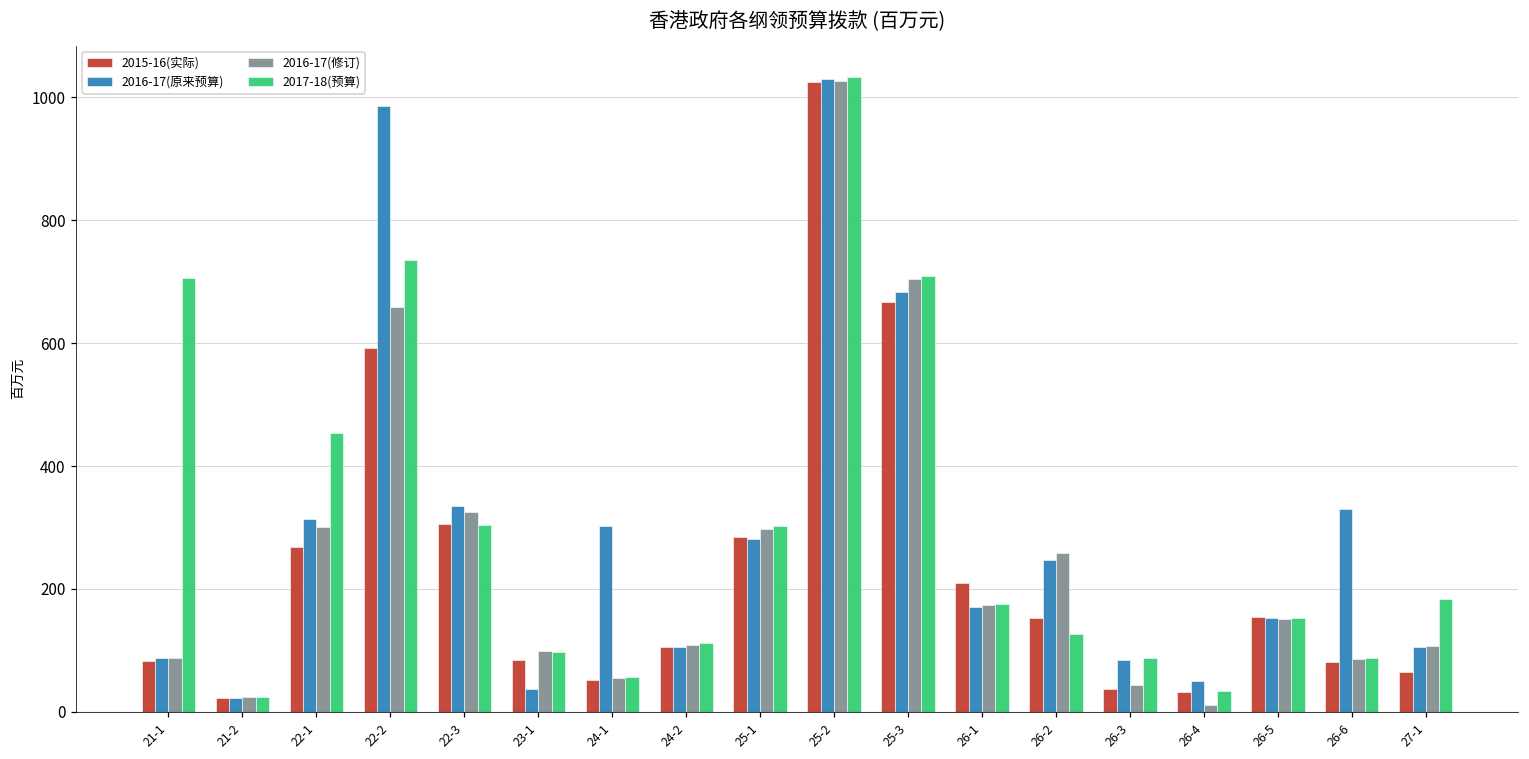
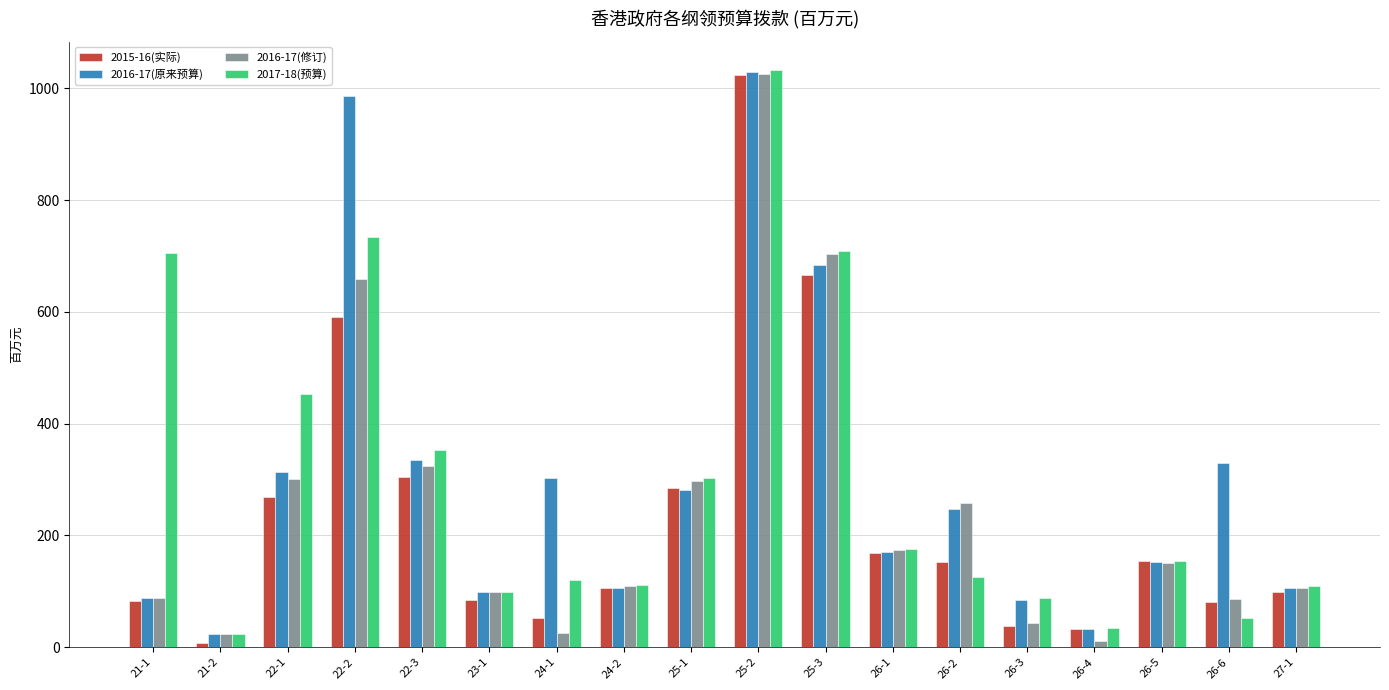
2015-16(实际), 21-2: 20 -> 10
2017-18(预算), 22-3: 300 -> 350
2016-17(原来预算), 23-1: 40 -> 100
2016-17(修订), 24-1: 60 -> 30
2017-18(预算), 24-1: 60 -> 120
2015-16(实际), 26-1: 210 -> 170
2016-17(原来预算), 26-4: 50 -> 30
2017-18(预算), 26-6: 90 -> 50
2015-16(实际), 27-1: 70 -> 100
2017-18(预算), 27-1: 180 -> 110
